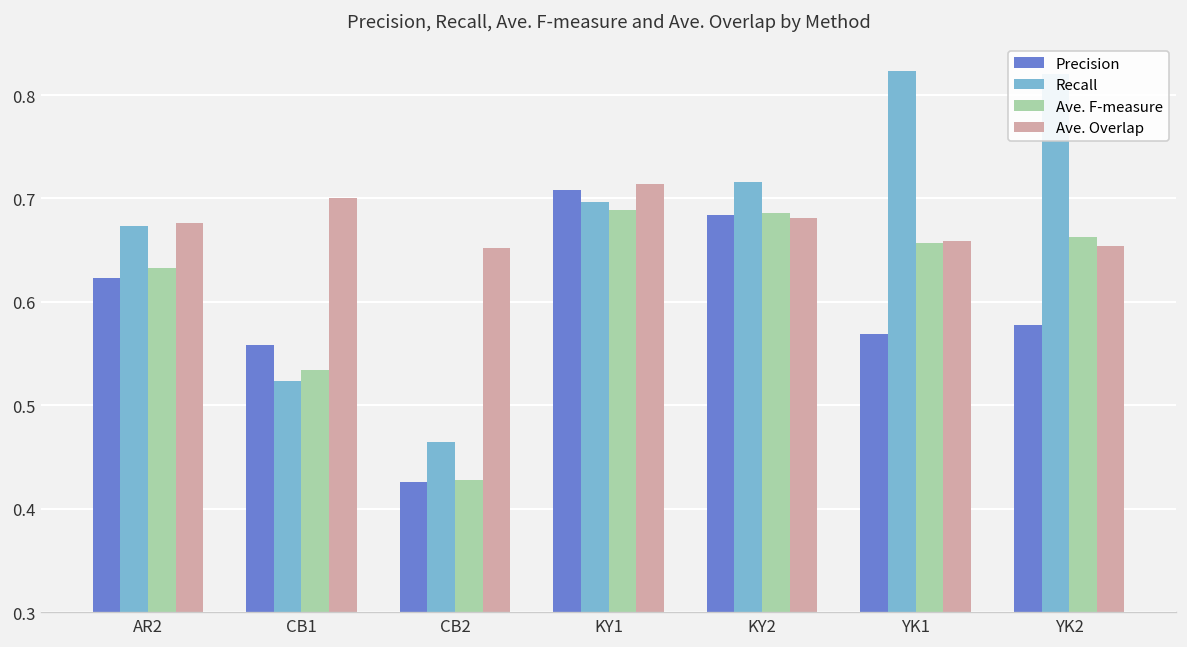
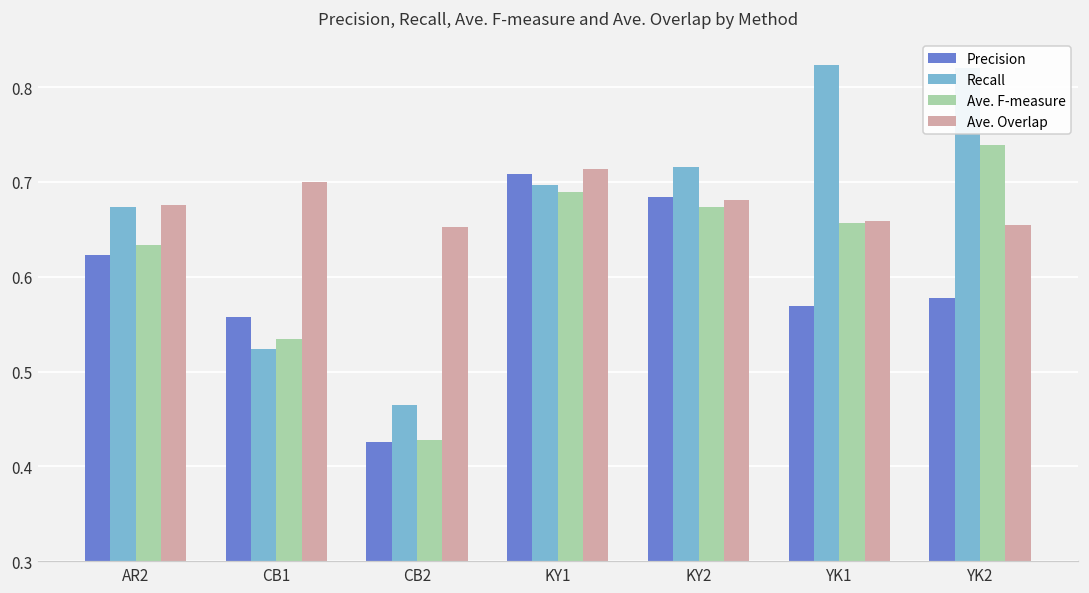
Ave. F-measure, KY2: 0.69 -> 0.67
Ave. F-measure, YK2: 0.66 -> 0.74
